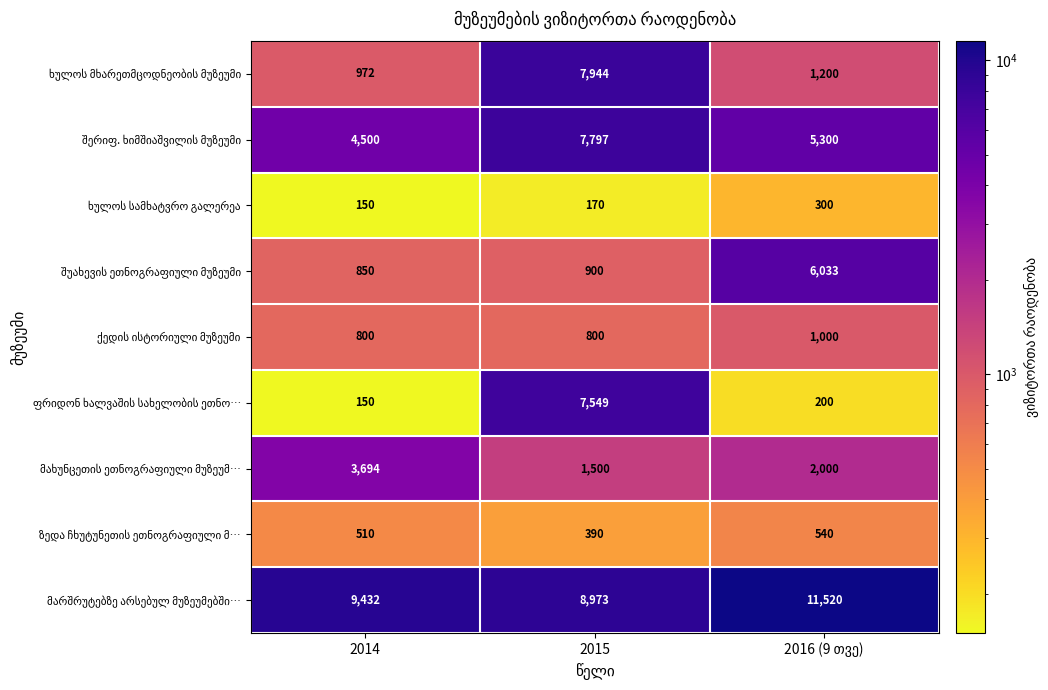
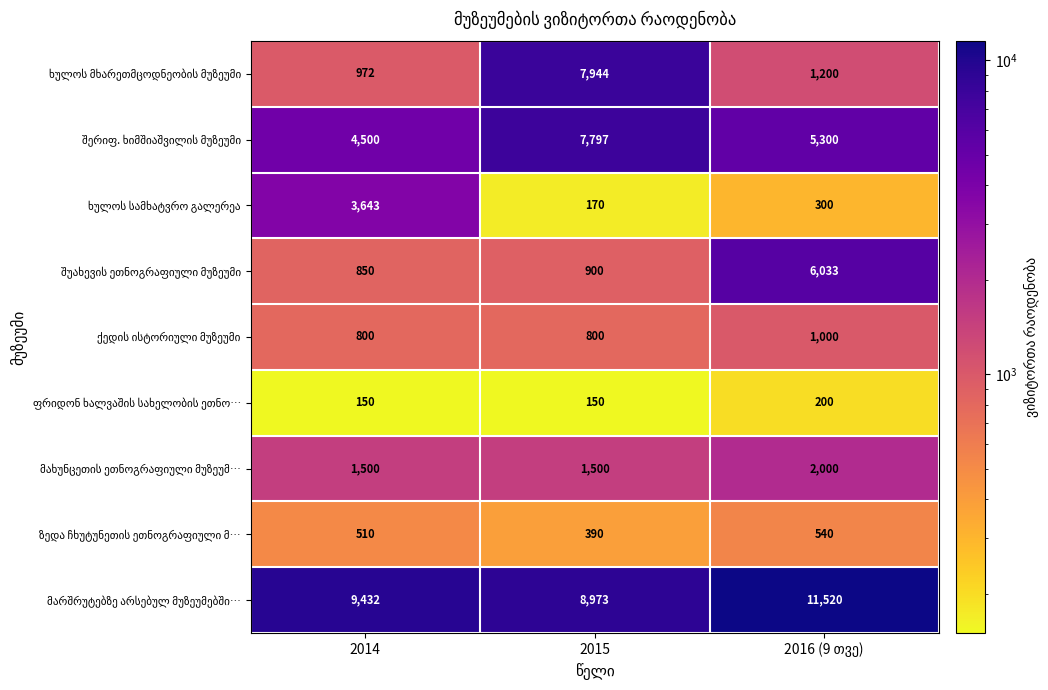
ხულოს სამხატვრო გალერეა, 2014: 150 -> 3,643
ფრიდონ ხალვაშის სახელობის ეთნო…, 2015: 7,549 -> 150
მახუნცეთის ეთნოგრაფიული მუზეუმ…, 2014: 3,694 -> 1,500
